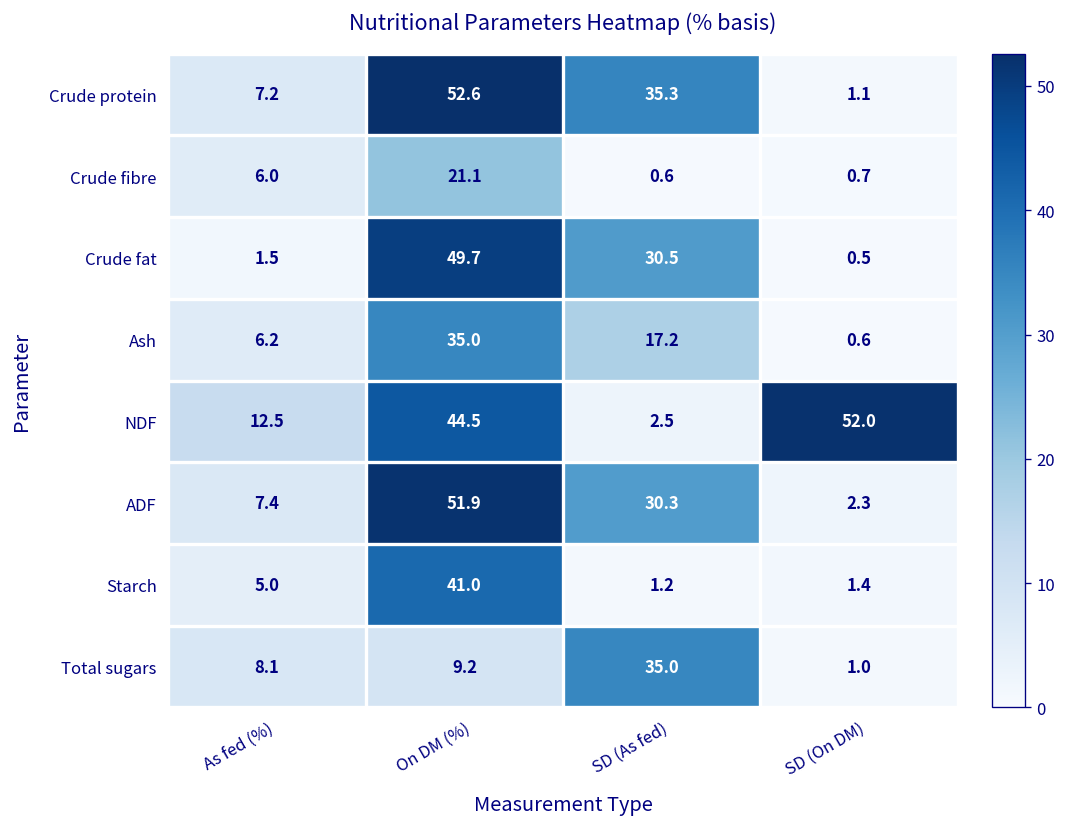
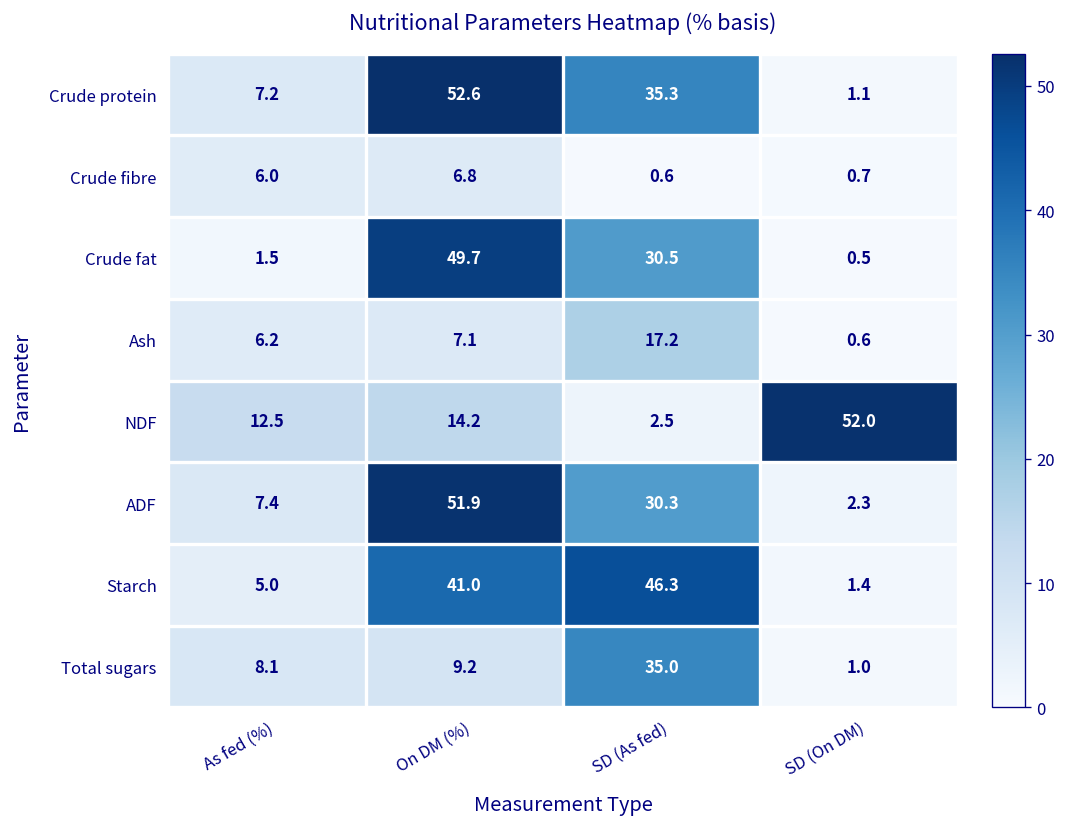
Crude fibre, On DM (%): 21.1 -> 6.8
Ash, On DM (%): 35.0 -> 7.1
NDF, On DM (%): 44.5 -> 14.2
Starch, SD (As fed): 1.2 -> 46.3
